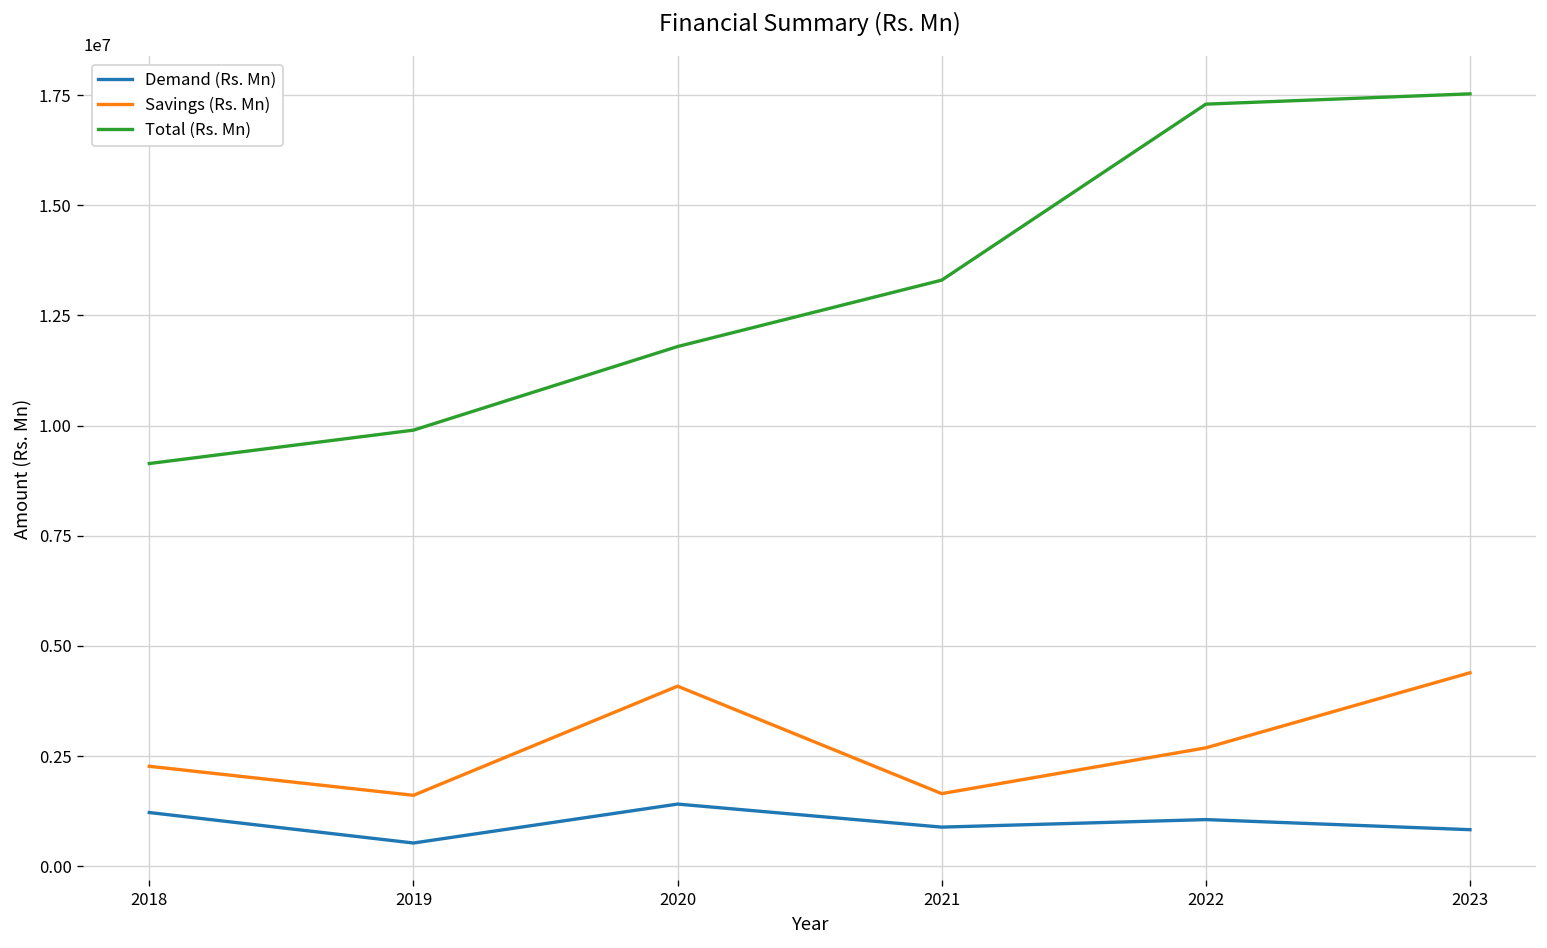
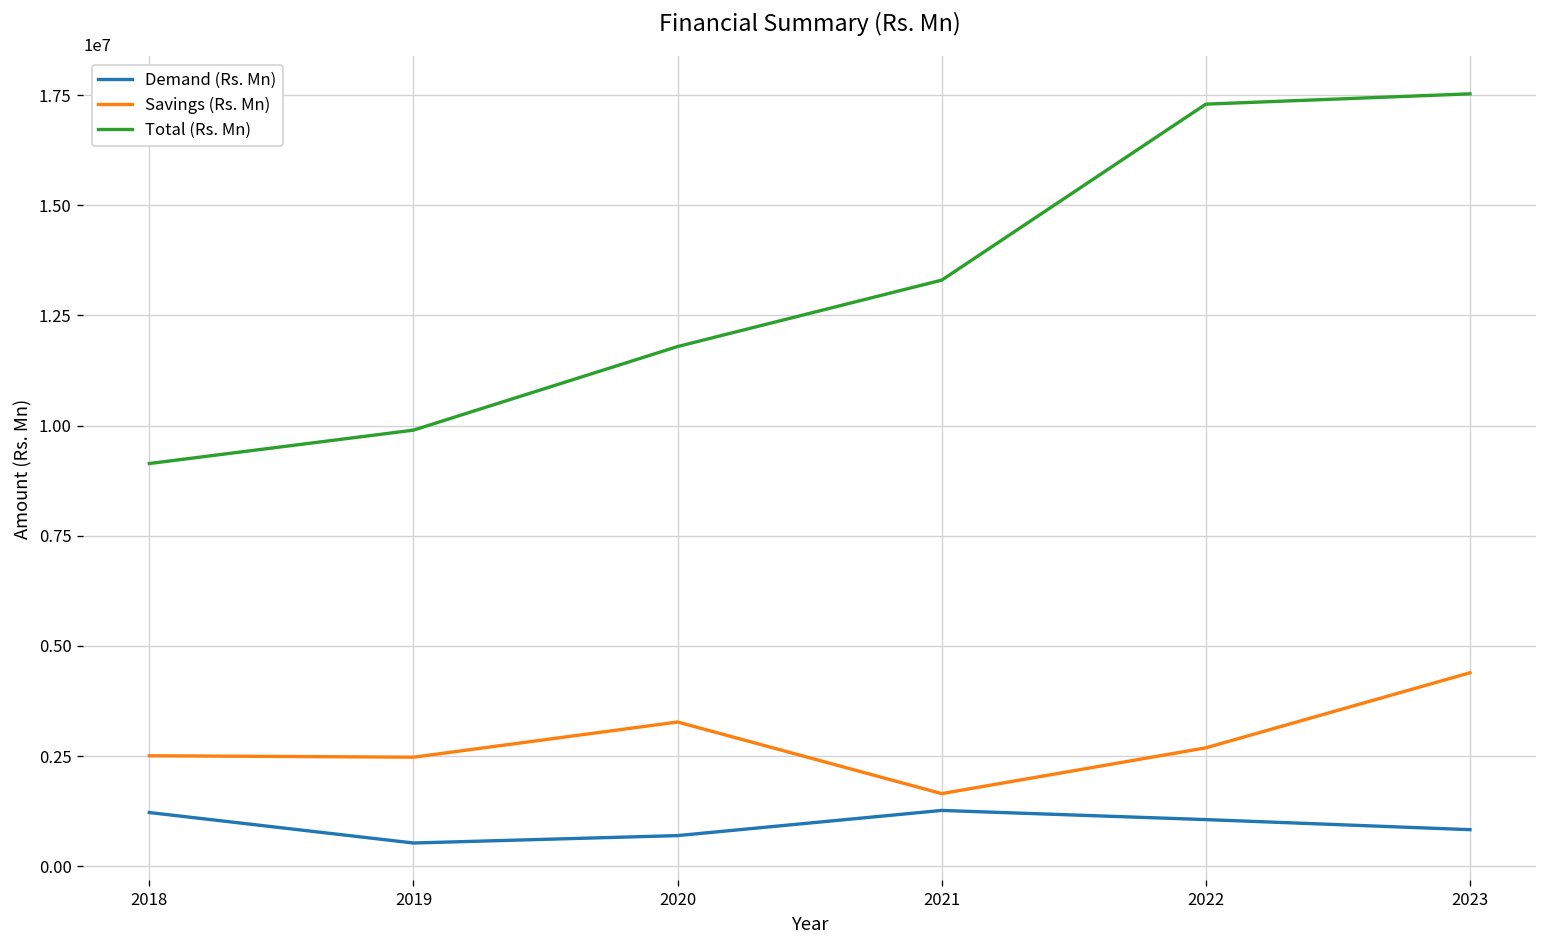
Savings (Rs. Mn), 2018: 2300000 -> 2500000
Savings (Rs. Mn), 2019: 1600000 -> 2500000
Demand (Rs. Mn), 2020: 1400000 -> 700000
Savings (Rs. Mn), 2020: 4100000 -> 3300000
Demand (Rs. Mn), 2021: 900000 -> 1300000
